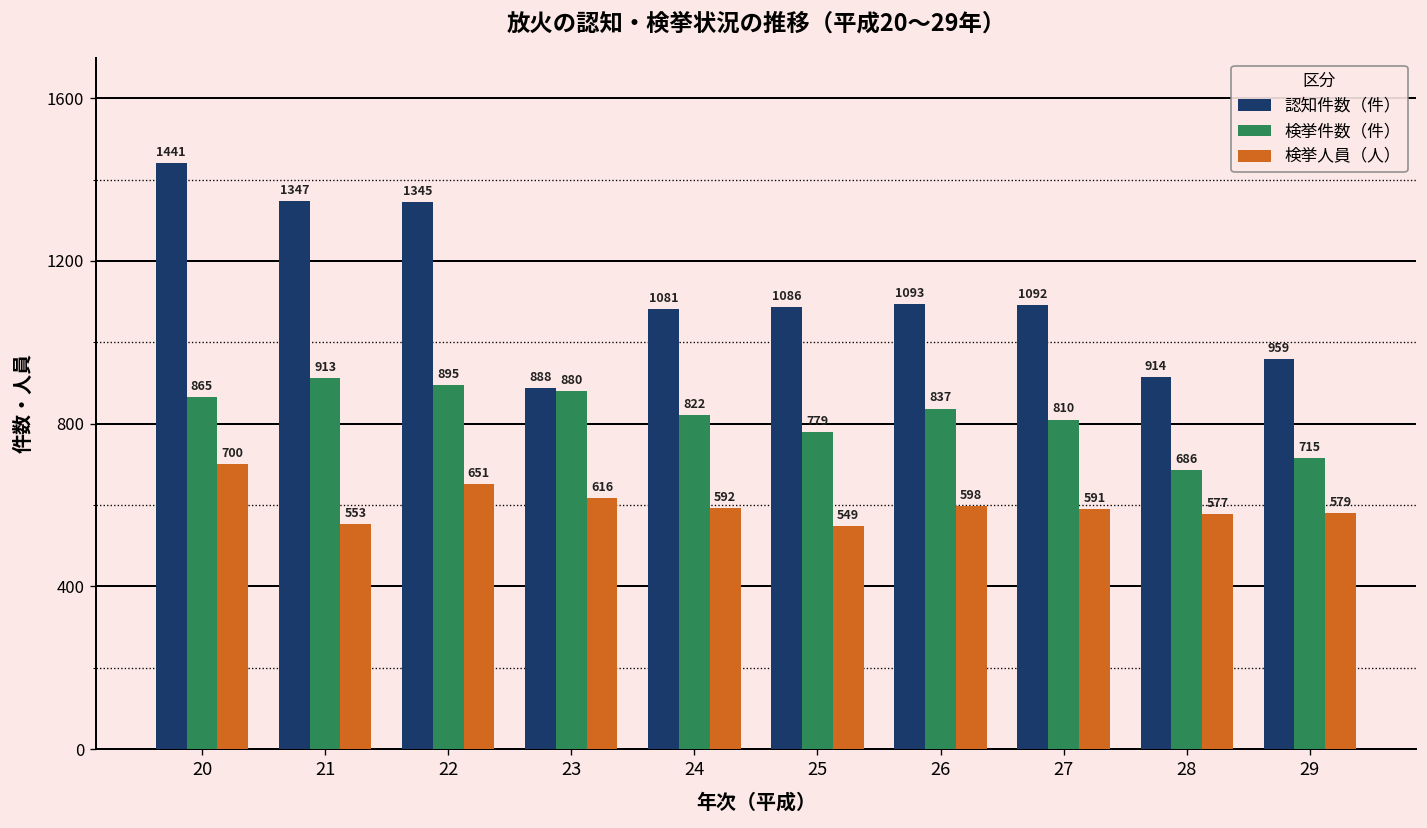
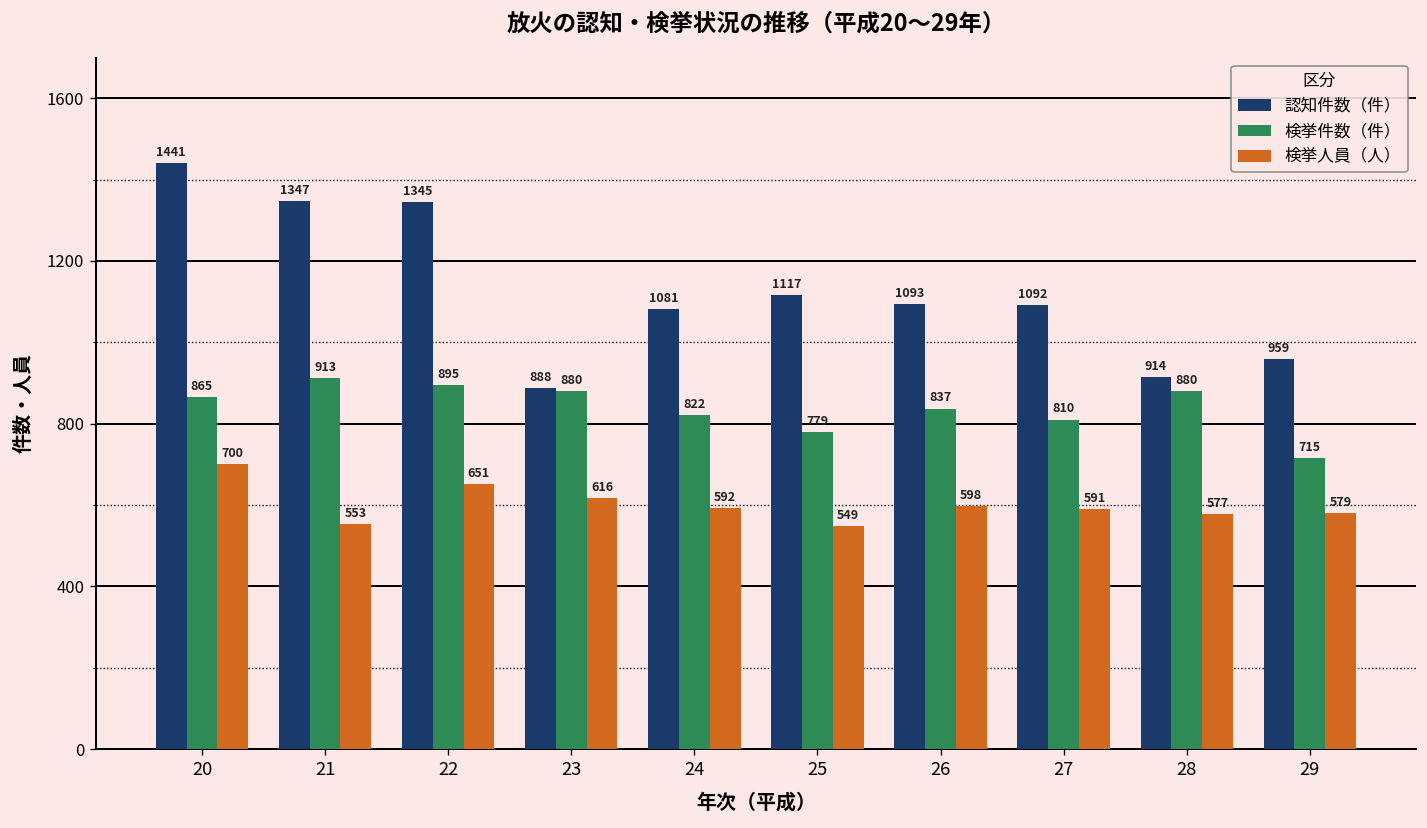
認知件数（件）, 25: 1086 -> 1117
検挙件数（件）, 28: 686 -> 880
